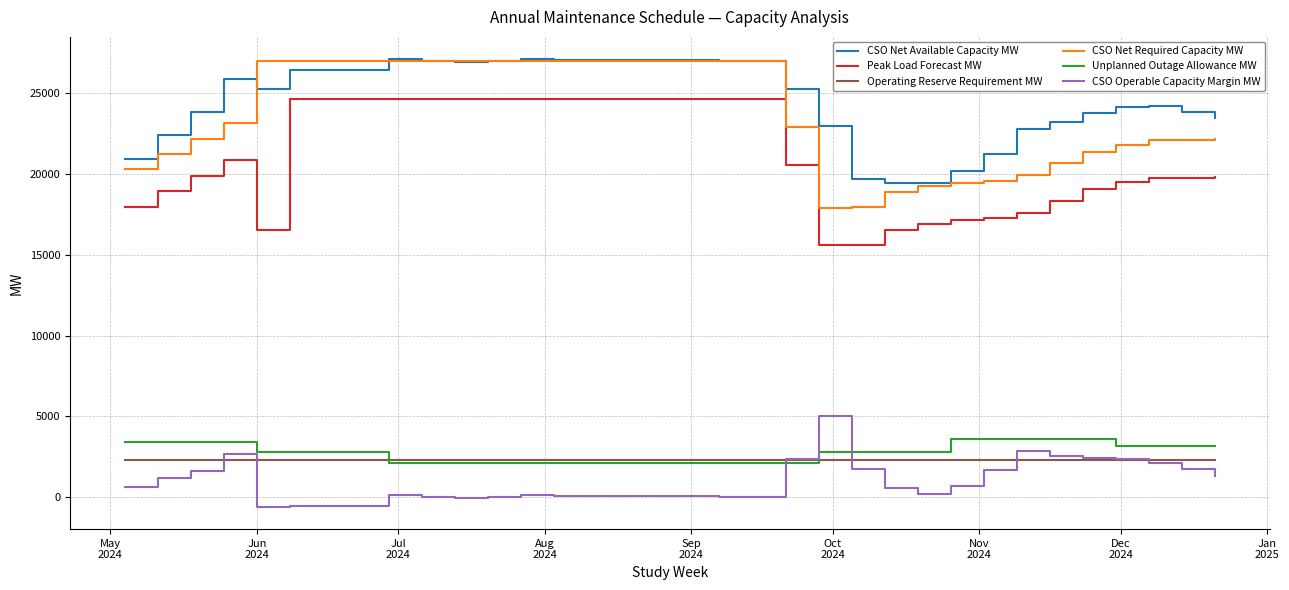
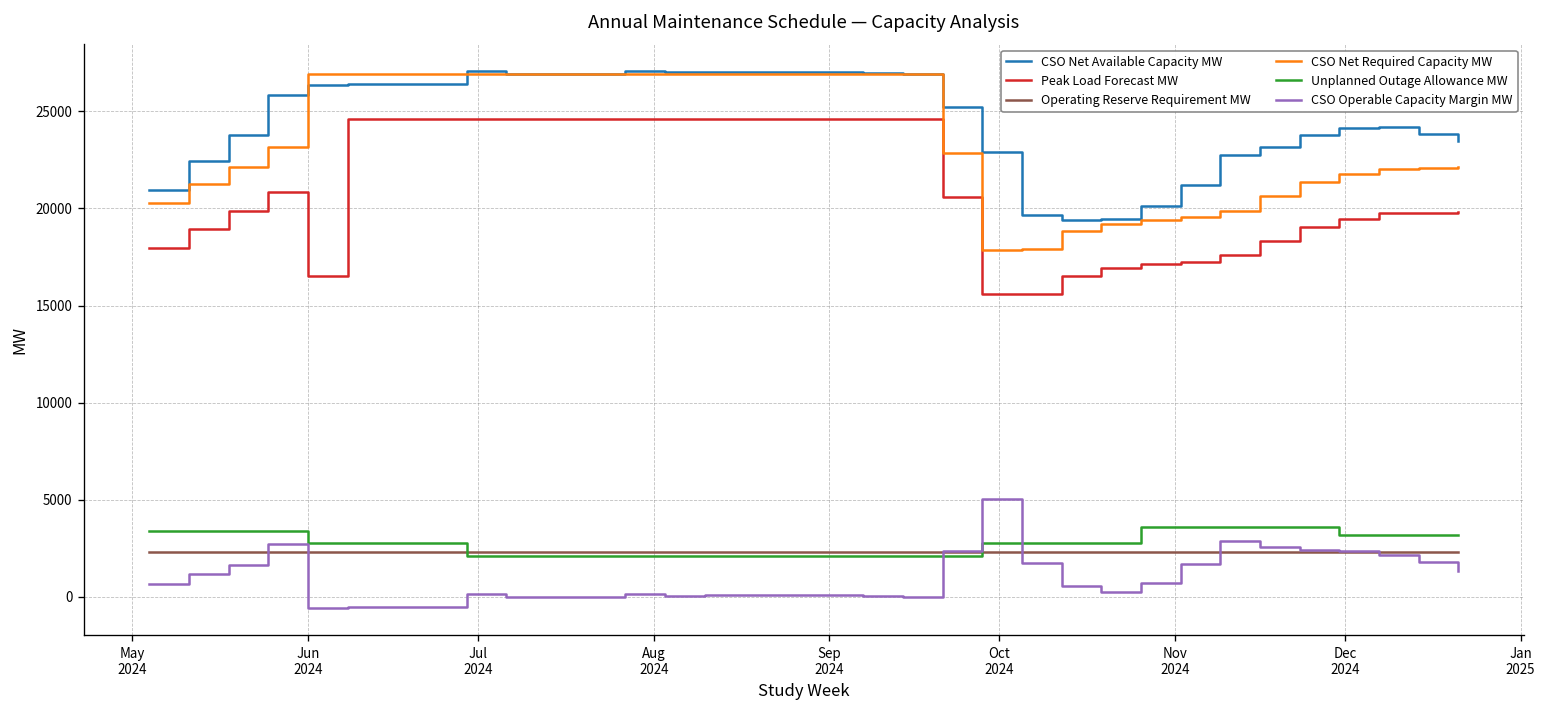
CSO Net Available Capacity MW, Jun 2024: 25200 -> 26400
